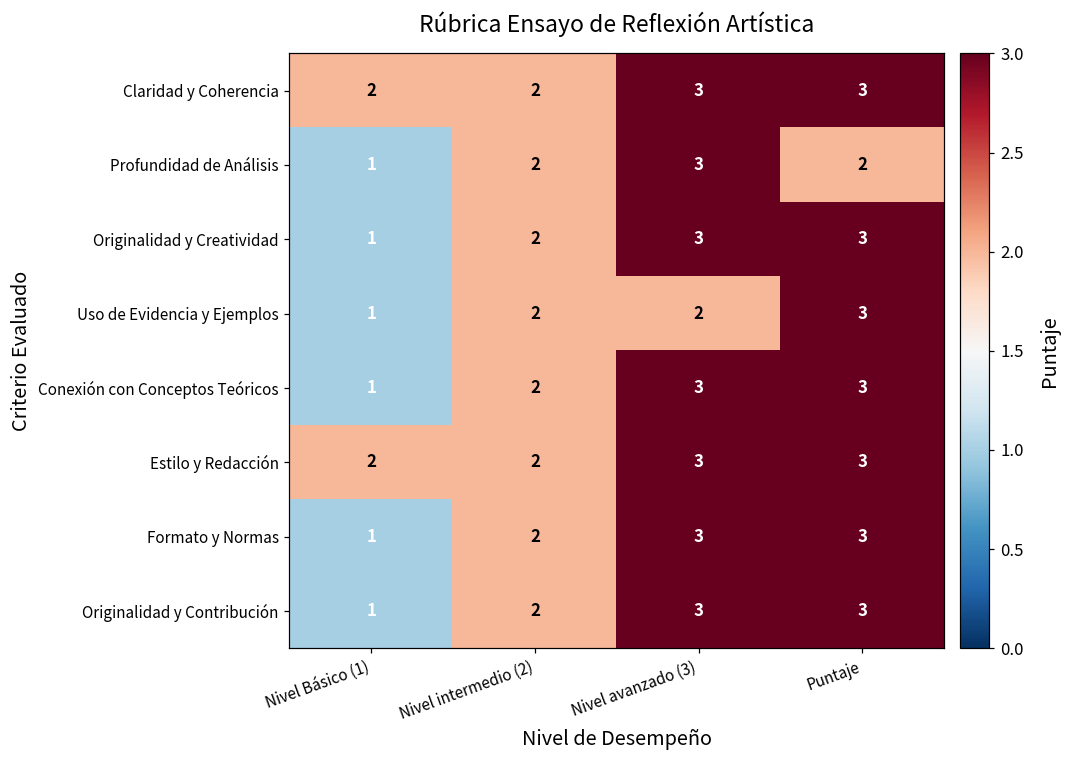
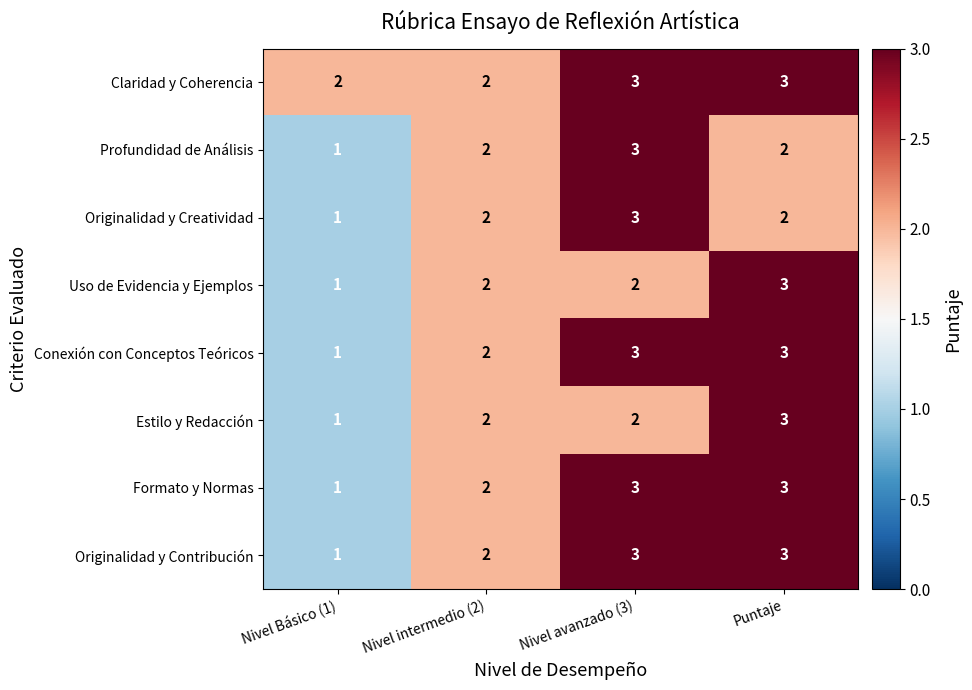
Originalidad y Creatividad, Puntaje: 3 -> 2
Estilo y Redacción, Nivel Básico (1): 2 -> 1
Estilo y Redacción, Nivel avanzado (3): 3 -> 2
